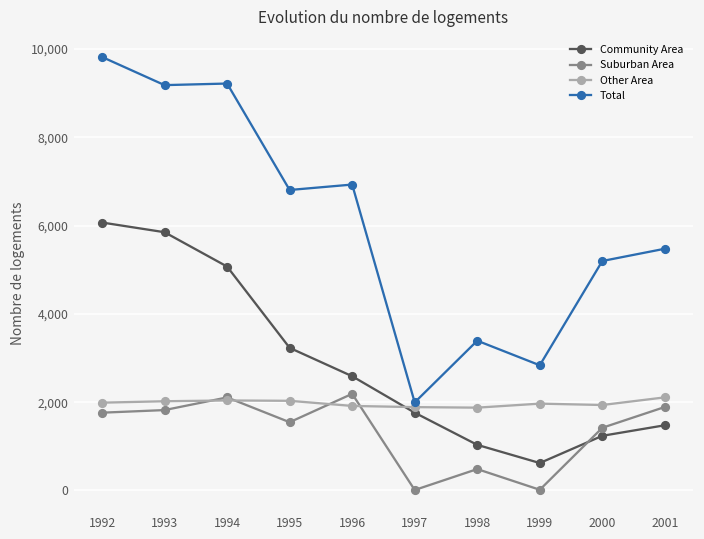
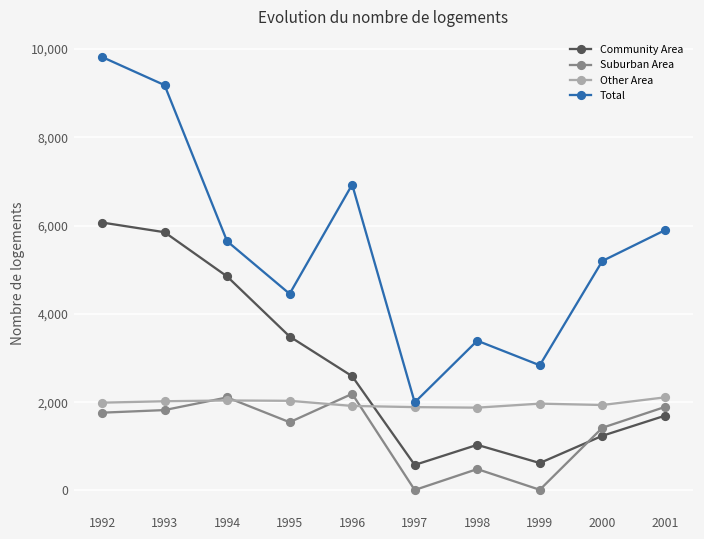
Community Area, 1994: 5,100 -> 4,800
Total, 1994: 9,200 -> 5,600
Community Area, 1995: 3,200 -> 3,500
Total, 1995: 6,800 -> 4,500
Community Area, 1997: 1,800 -> 600
Community Area, 2001: 1,500 -> 1,700
Total, 2001: 5,500 -> 5,900
